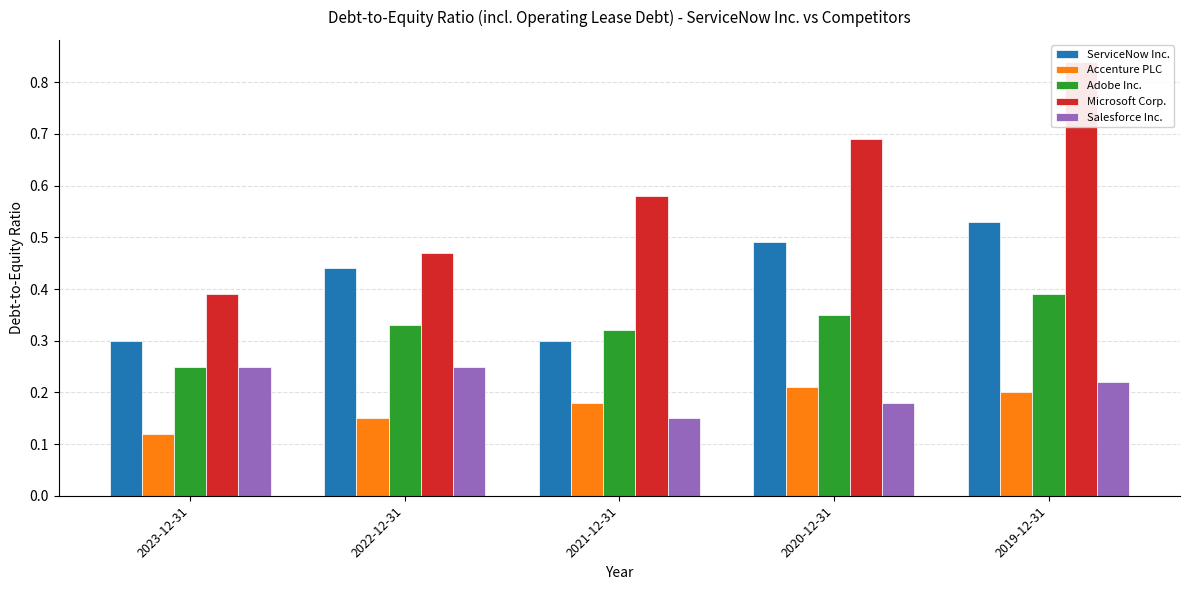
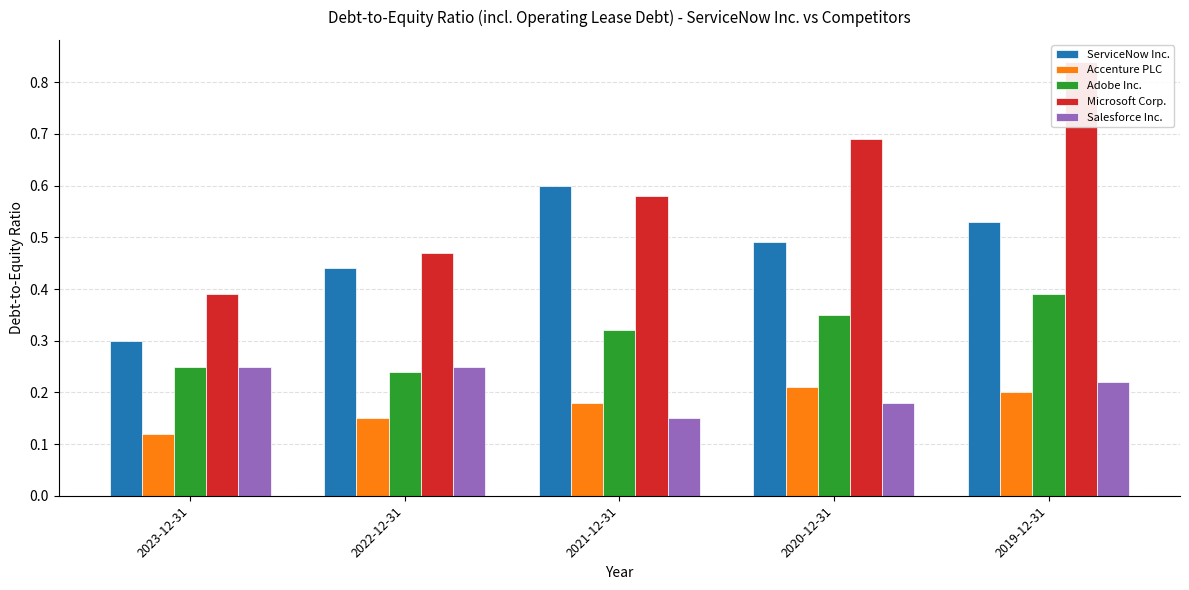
Adobe Inc., 2022-12-31: 0.33 -> 0.24
ServiceNow Inc., 2021-12-31: 0.3 -> 0.6
